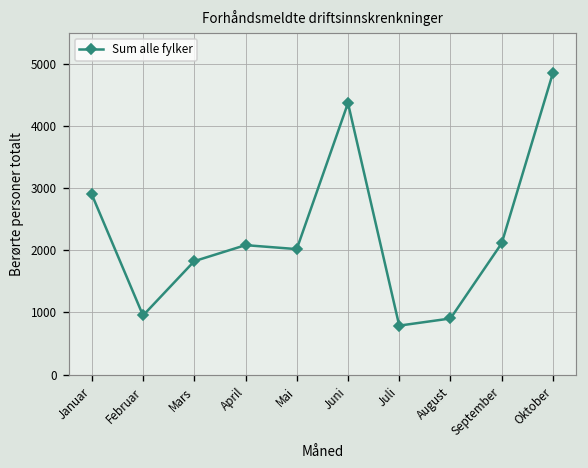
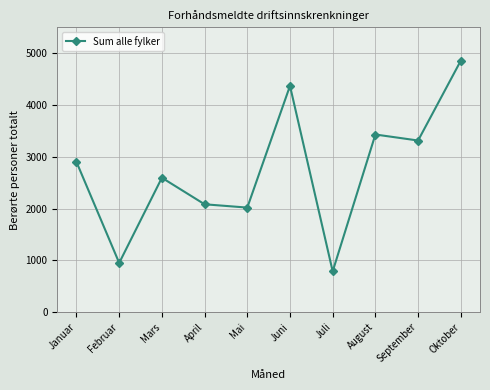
Mars: 1800 -> 2600
August: 900 -> 3400
September: 2100 -> 3300
